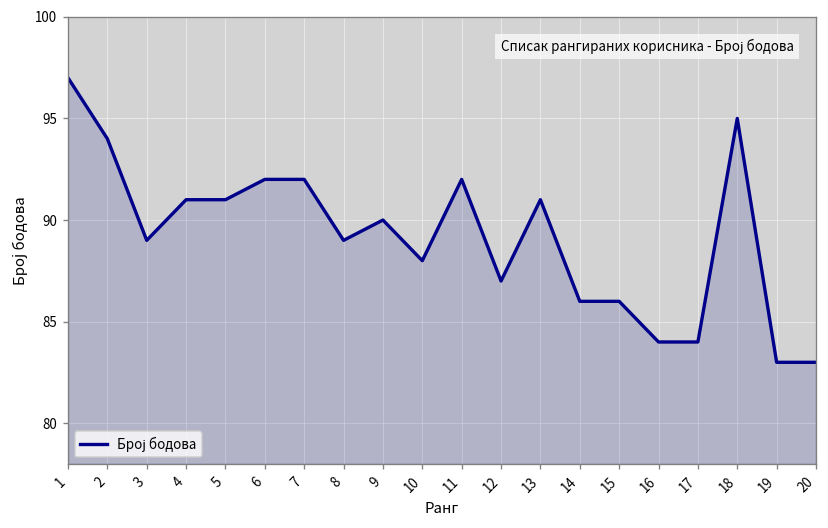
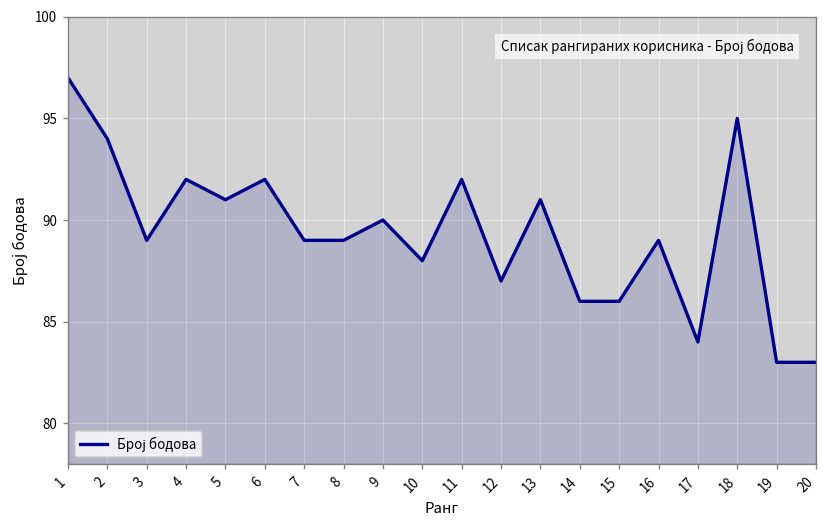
4: 91 -> 92
7: 92 -> 89
16: 84 -> 89
